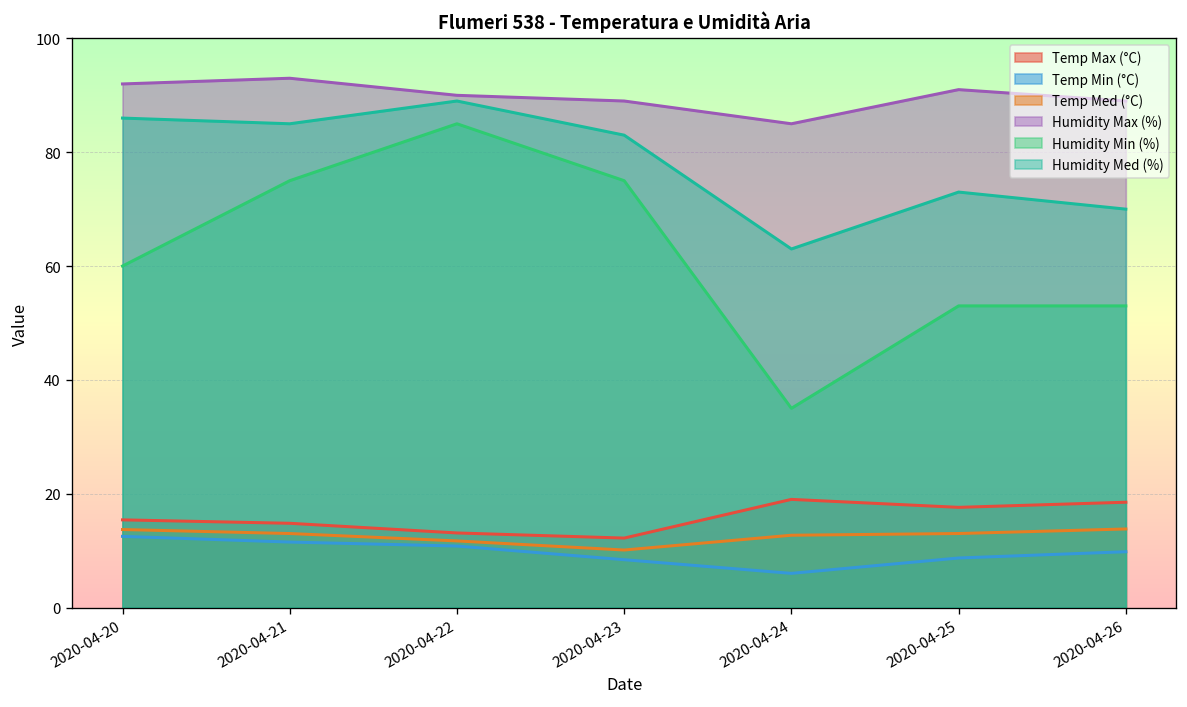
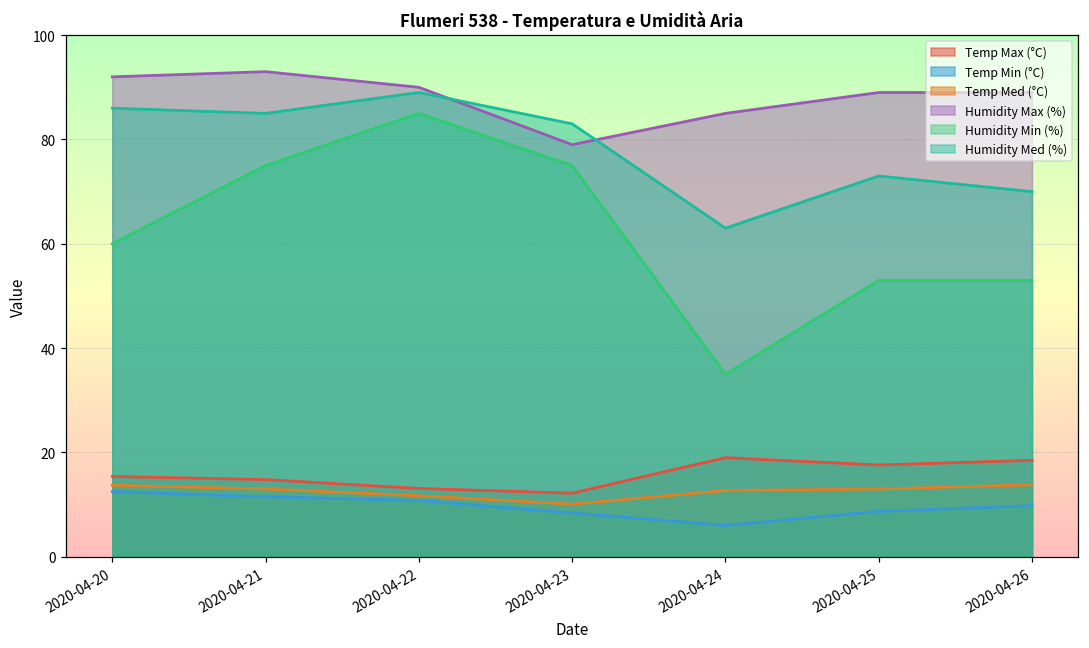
Humidity Max (%), 2020-04-23: 89 -> 79
Humidity Max (%), 2020-04-25: 91 -> 89
